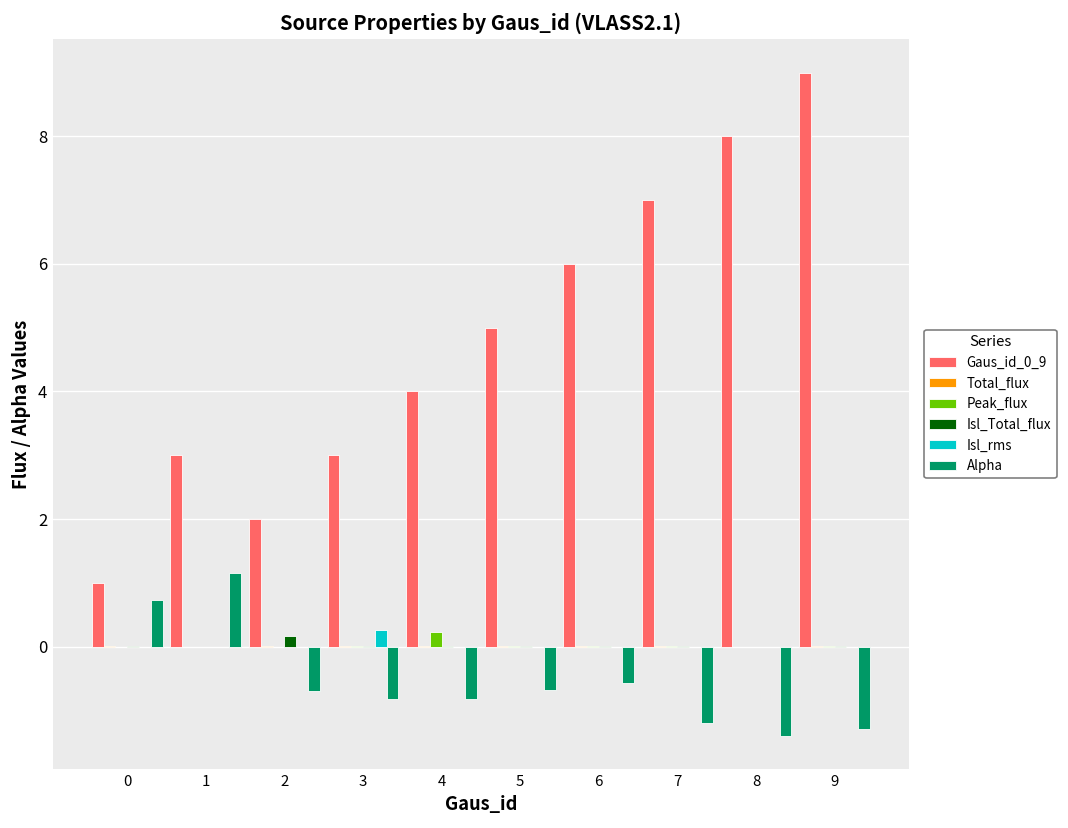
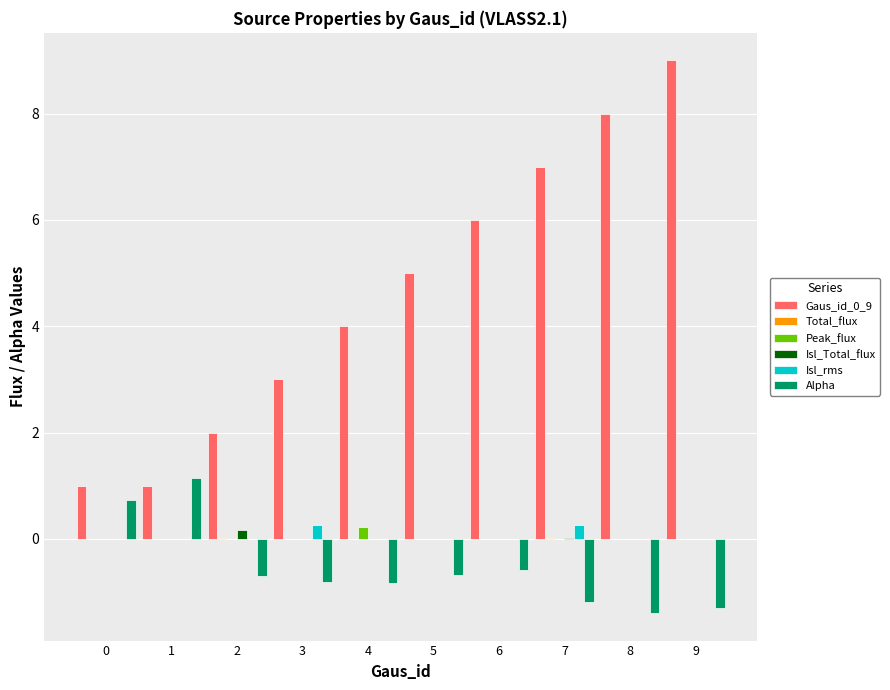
Gaus_id_0_9, 1: 3 -> 1
Isl_rms, 7: 0.0 -> 0.3
